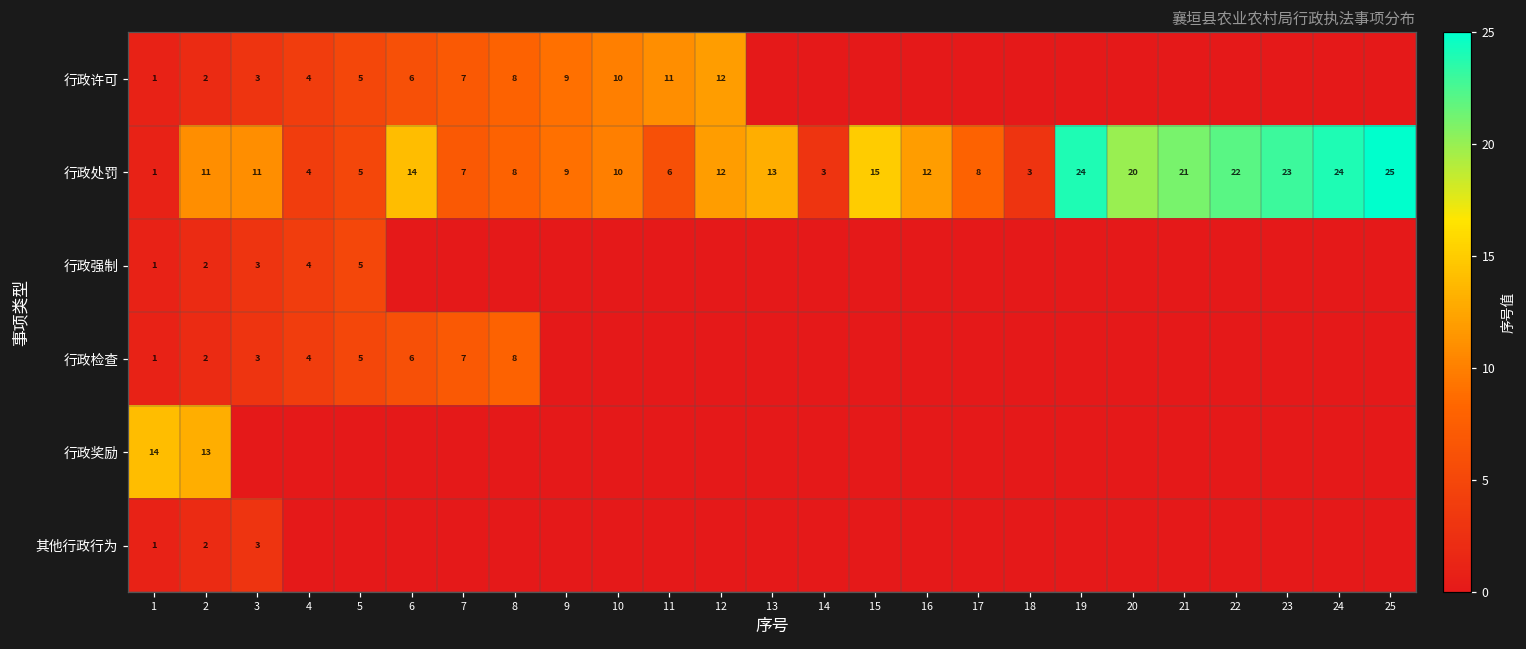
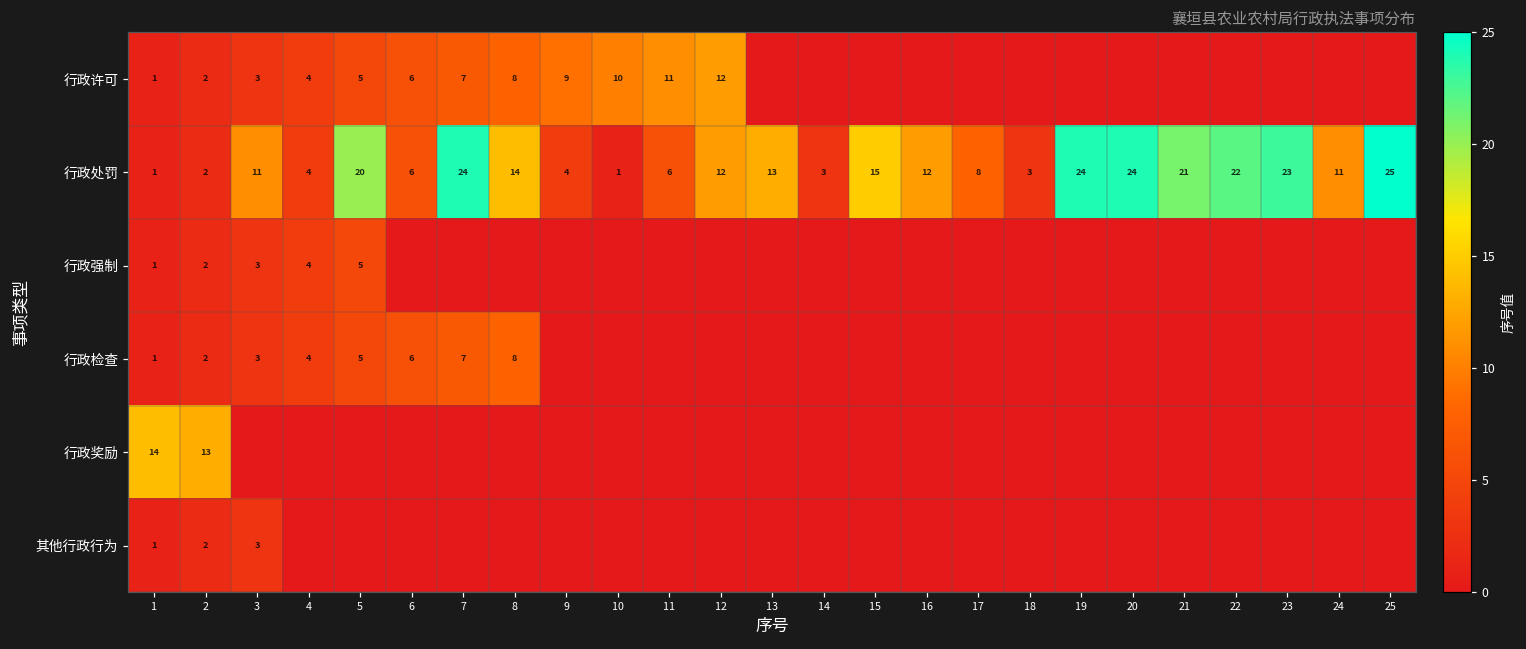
行政处罚, 2: 11 -> 2
行政处罚, 5: 5 -> 20
行政处罚, 6: 14 -> 6
行政处罚, 7: 7 -> 24
行政处罚, 8: 8 -> 14
行政处罚, 9: 9 -> 4
行政处罚, 10: 10 -> 1
行政处罚, 20: 20 -> 24
行政处罚, 24: 24 -> 11
